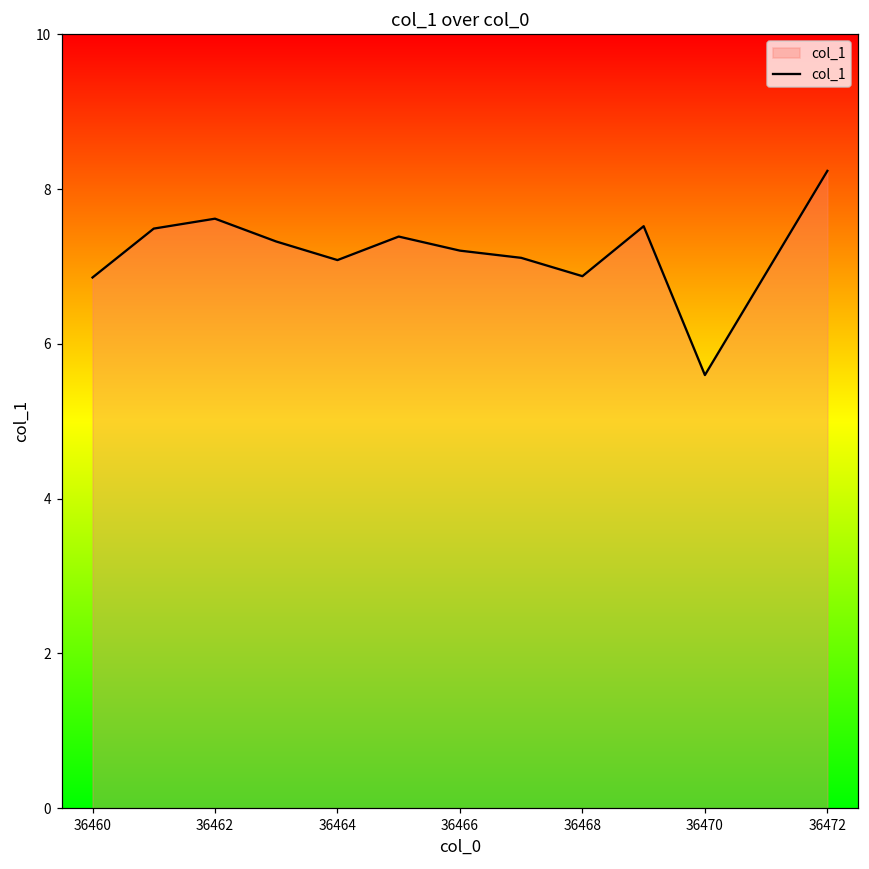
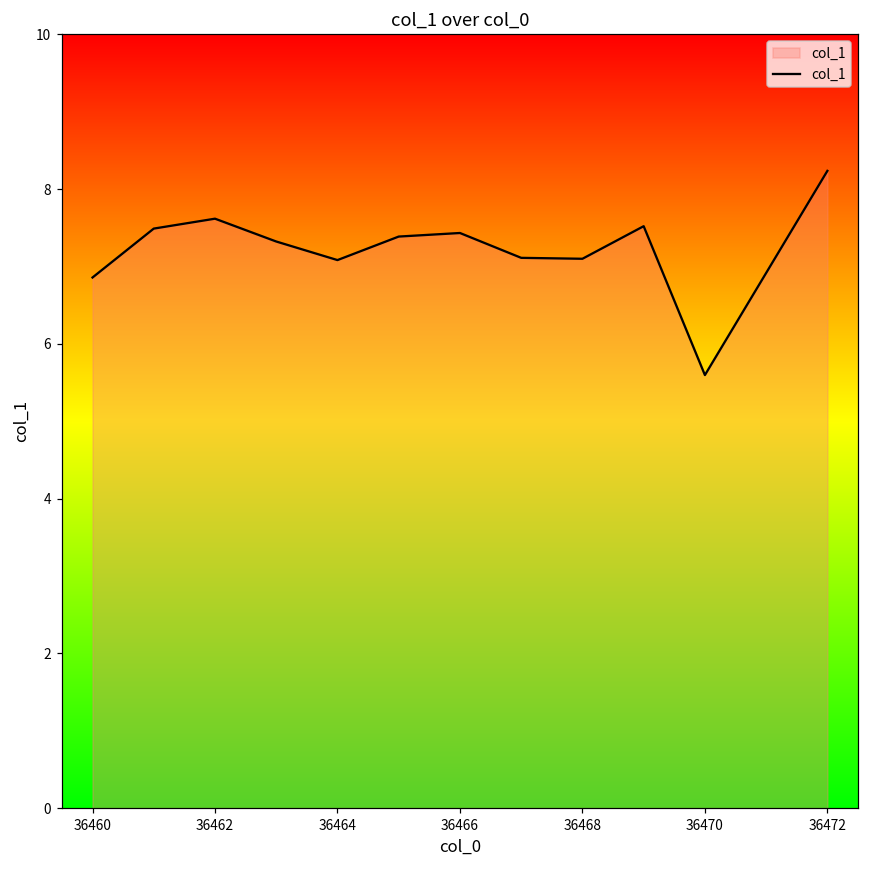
36466: 7.2 -> 7.4
36468: 6.9 -> 7.1
